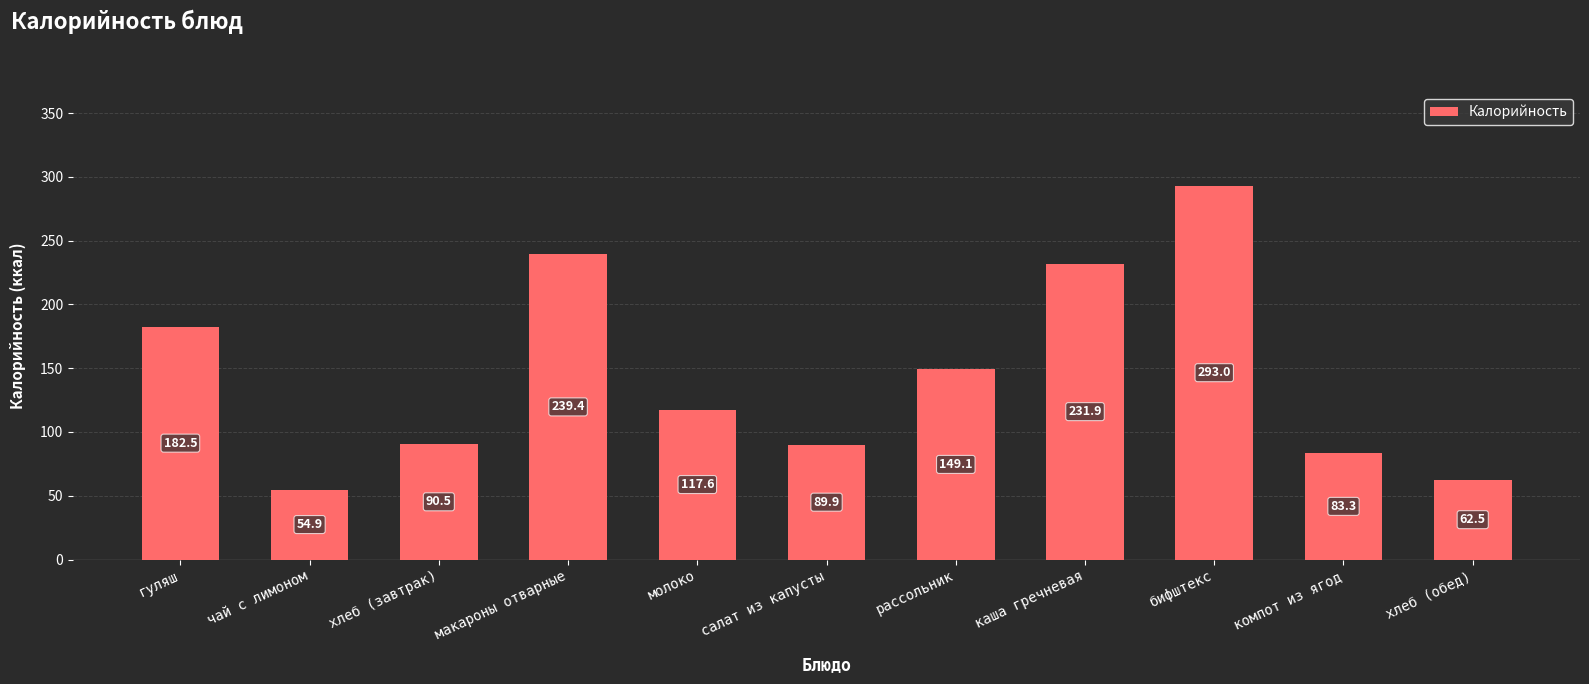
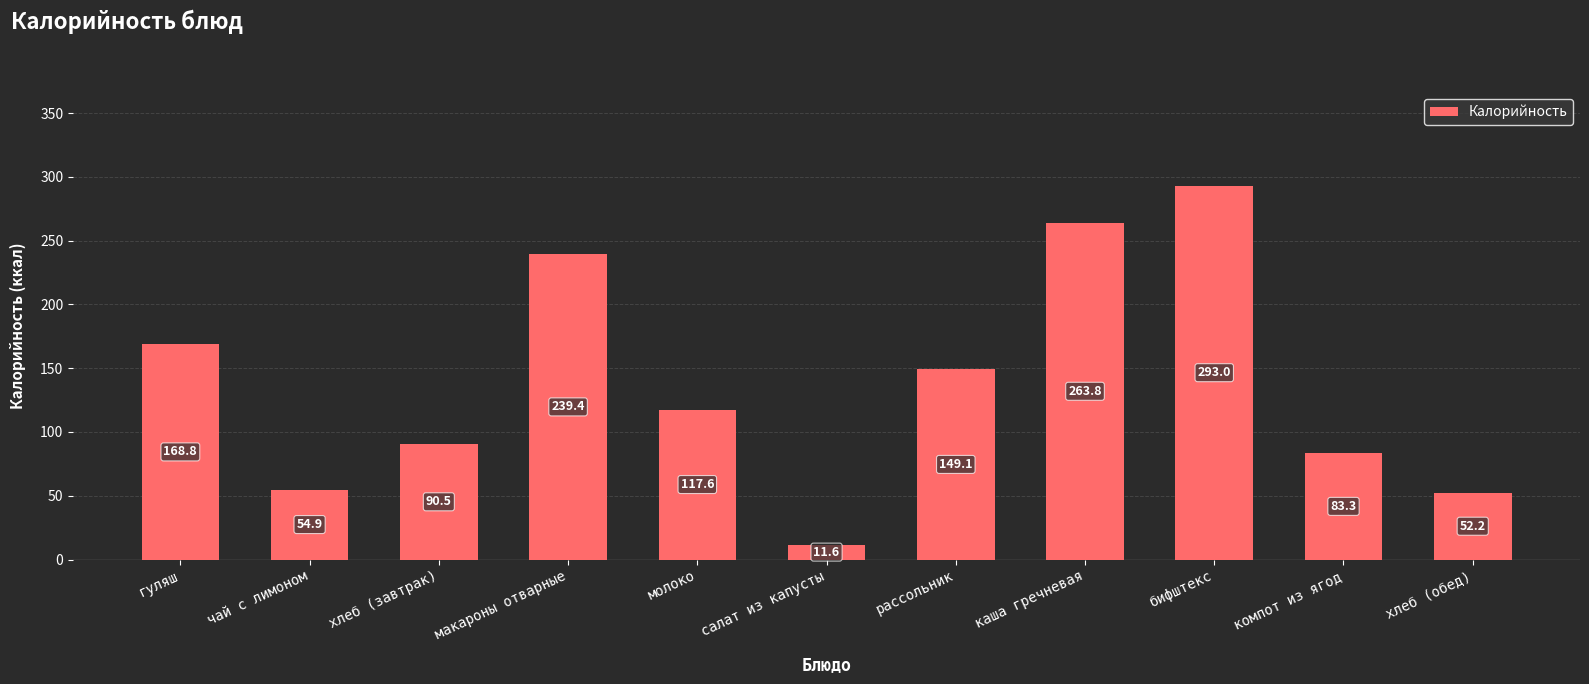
гуляш: 182.5 -> 168.8
салат из капусты: 89.9 -> 11.6
каша гречневая: 231.9 -> 263.8
хлеб (обед): 62.5 -> 52.2
